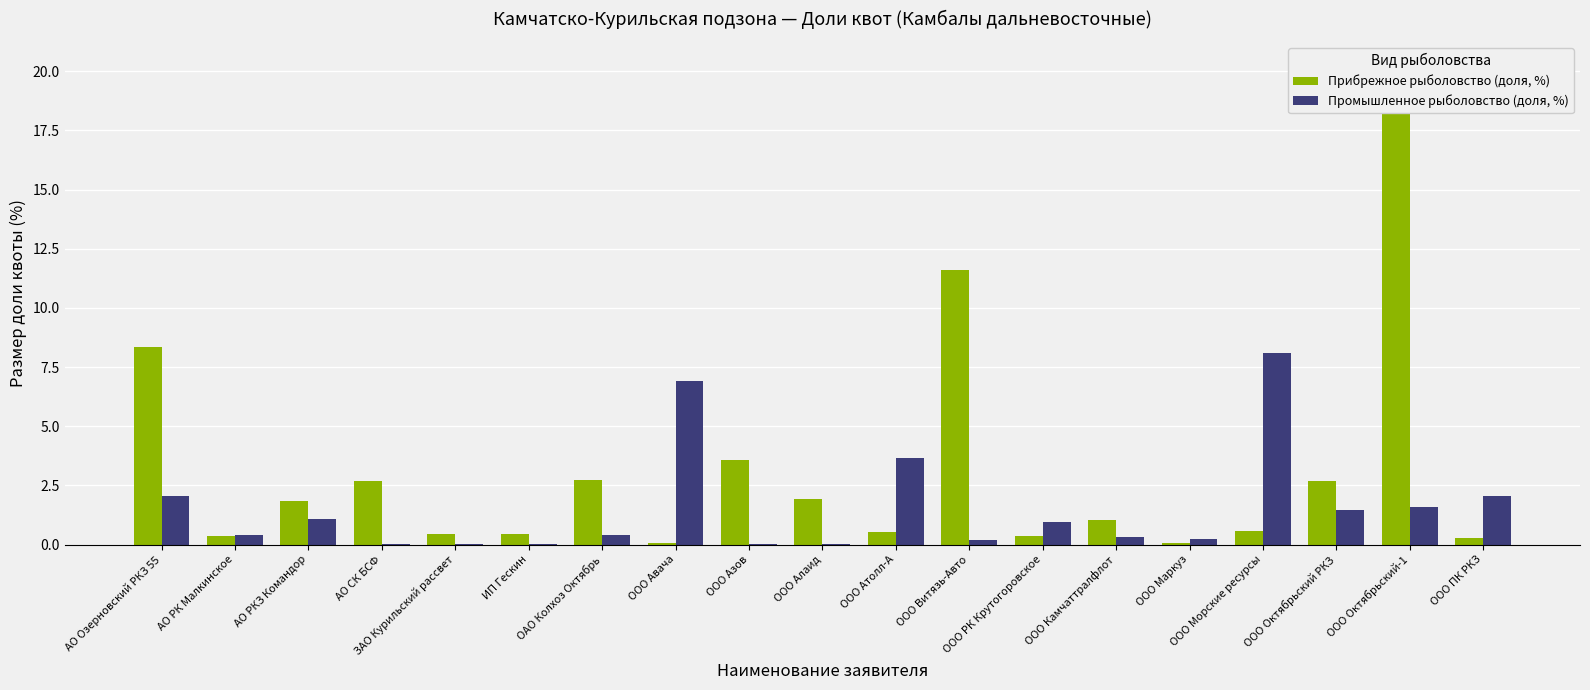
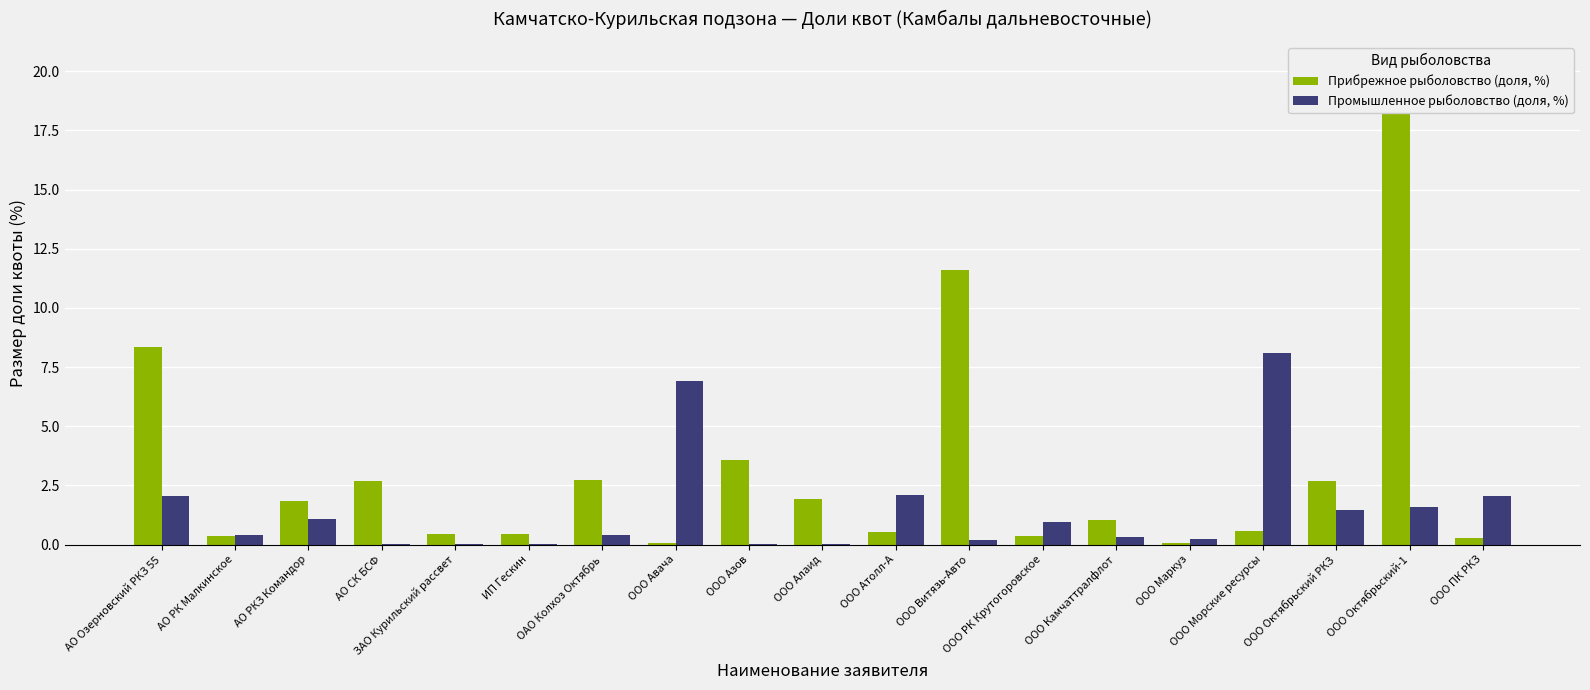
Промышленное рыболовство (доля, %), ООО Атолл-А: 3.7 -> 2.1
